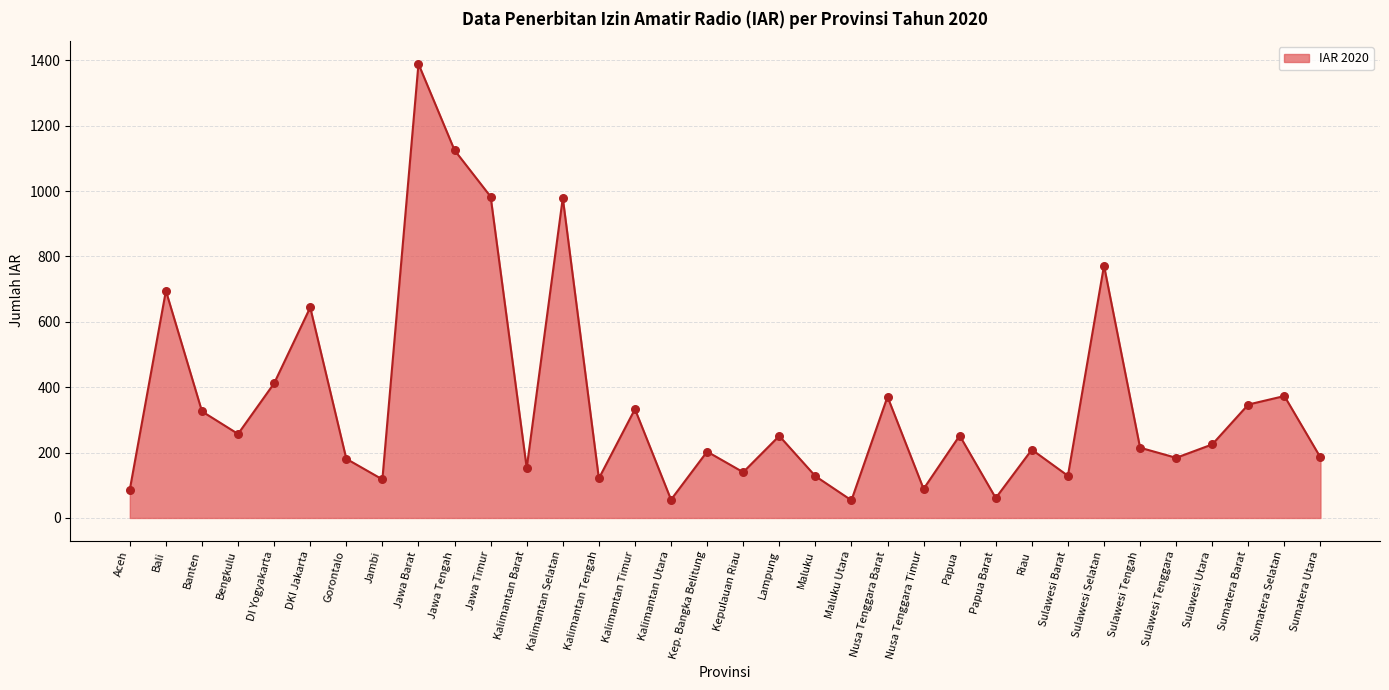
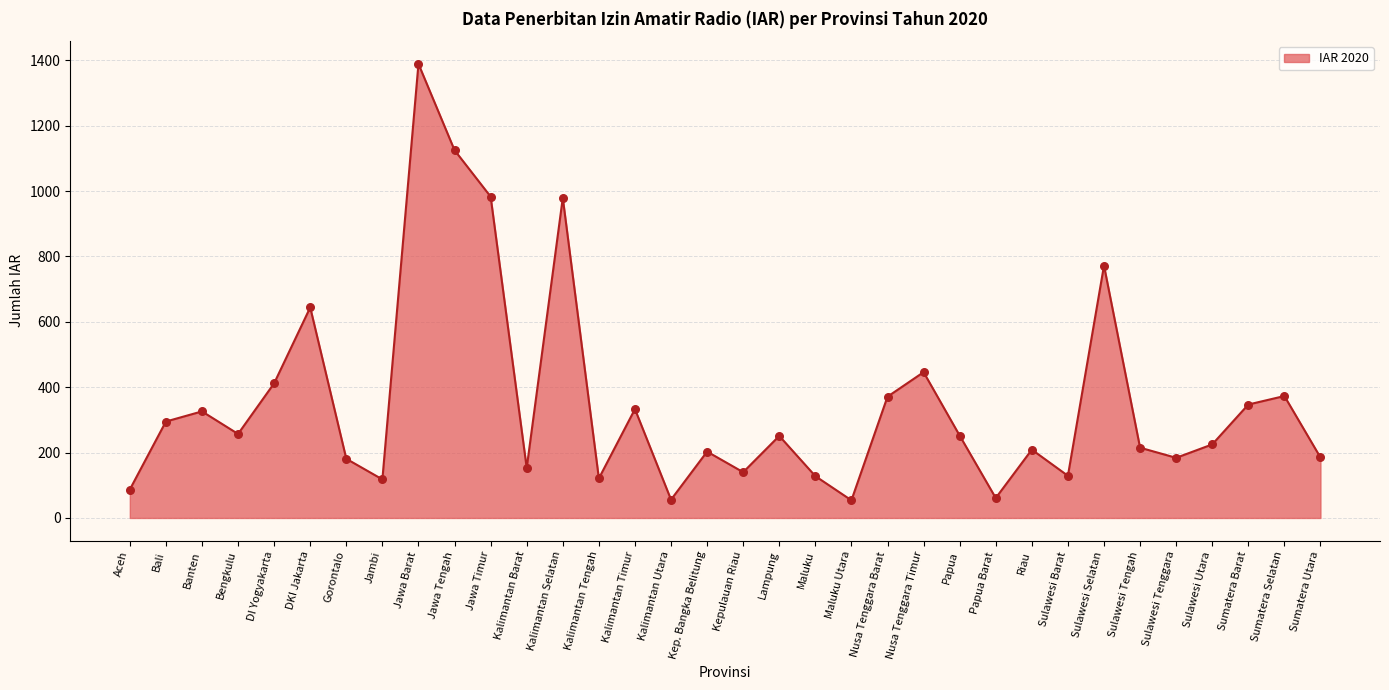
Bali: 700 -> 300
Nusa Tenggara Timur: 90 -> 450
